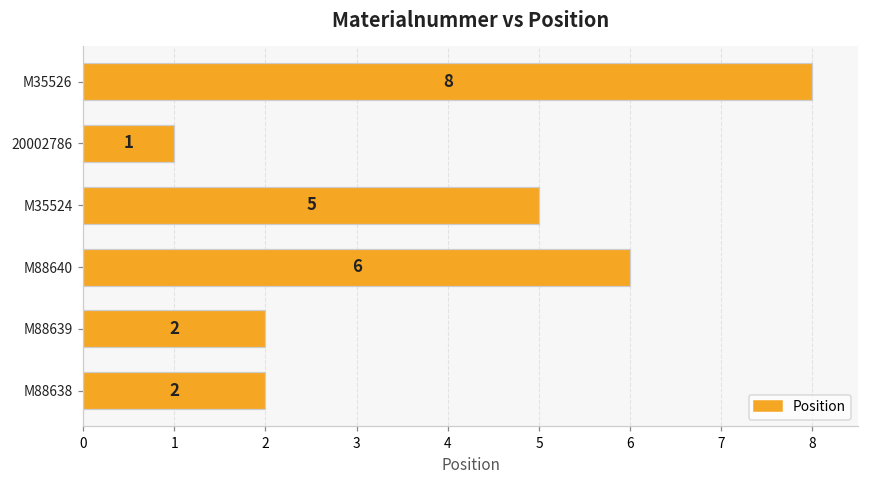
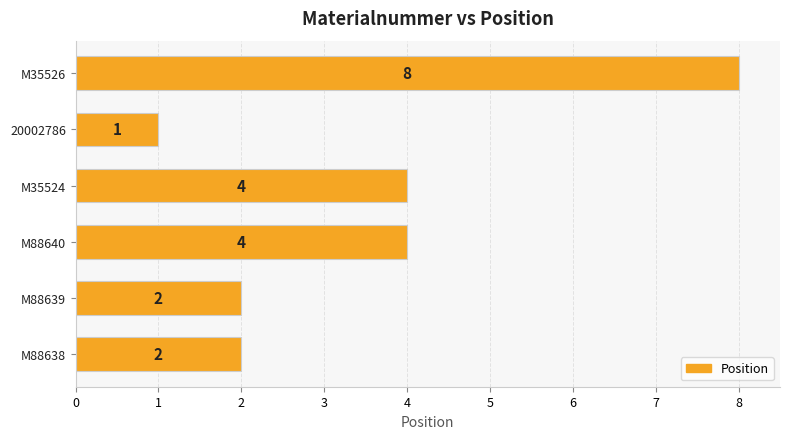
M35524: 5 -> 4
M88640: 6 -> 4
